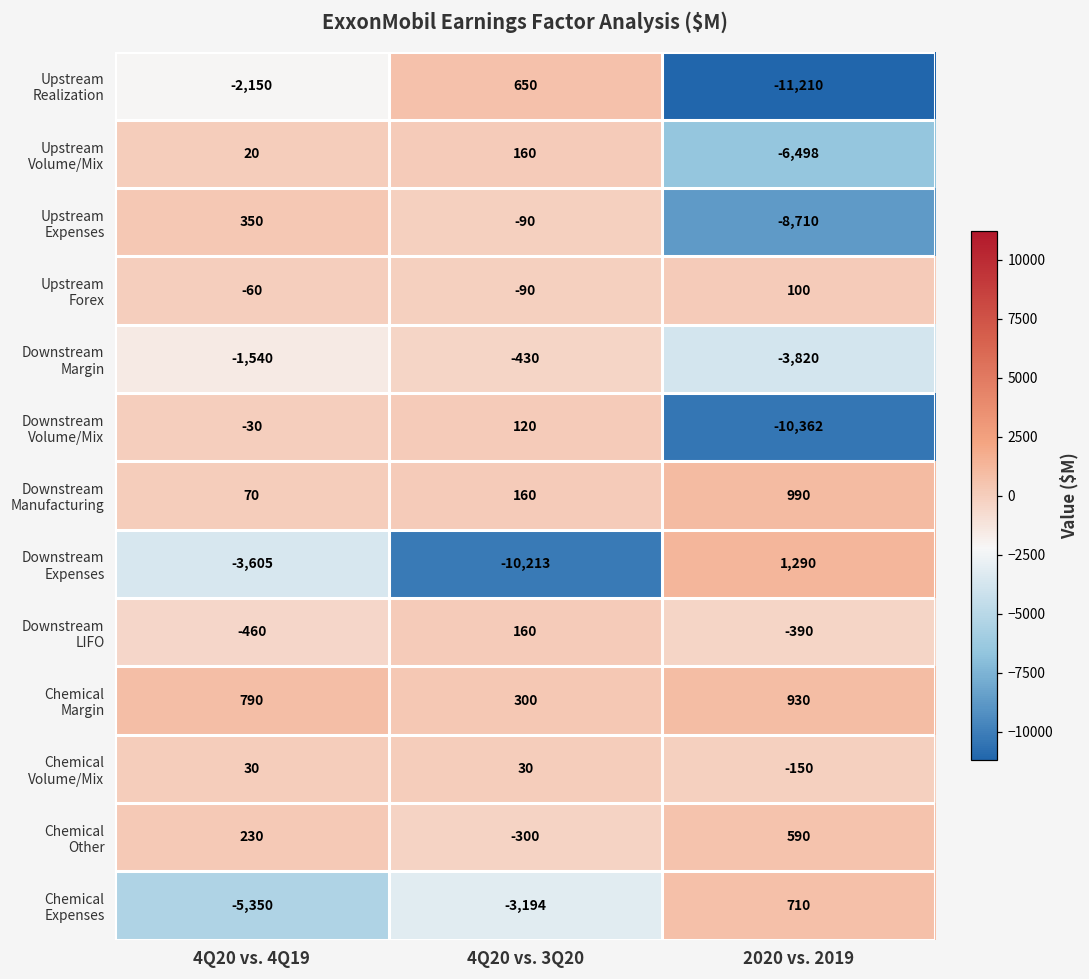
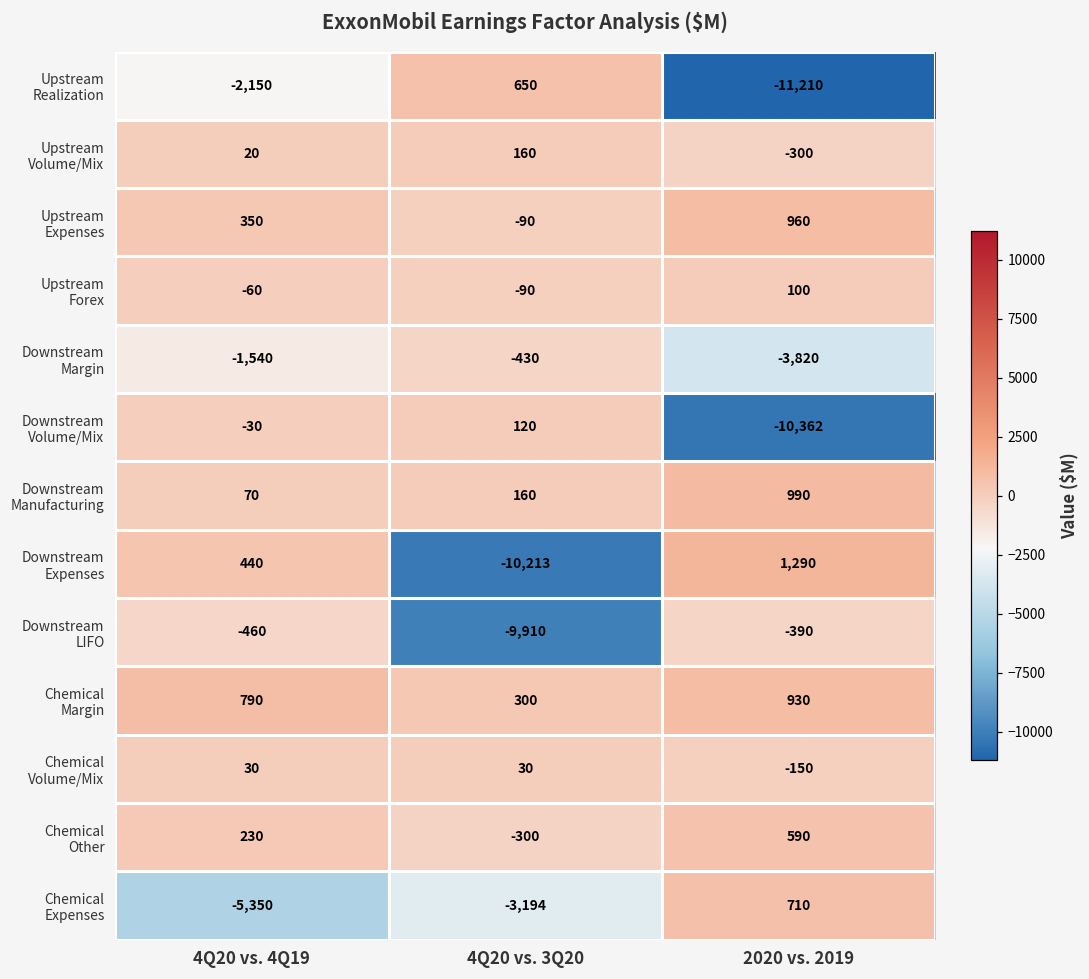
Upstream Volume/Mix, 2020 vs. 2019: -6,498 -> -300
Upstream Expenses, 2020 vs. 2019: -8,710 -> 960
Downstream Expenses, 4Q20 vs. 4Q19: -3,605 -> 440
Downstream LIFO, 4Q20 vs. 3Q20: 160 -> -9,910
